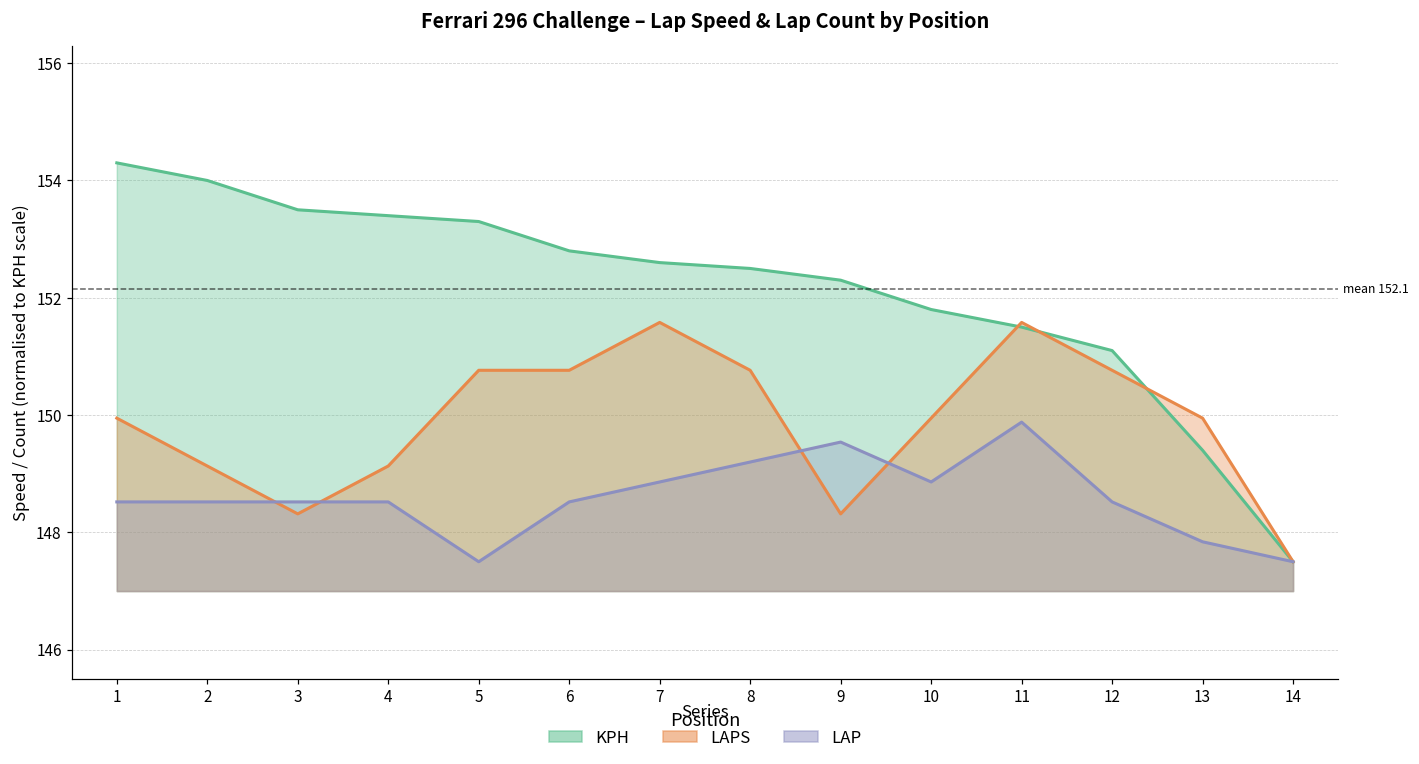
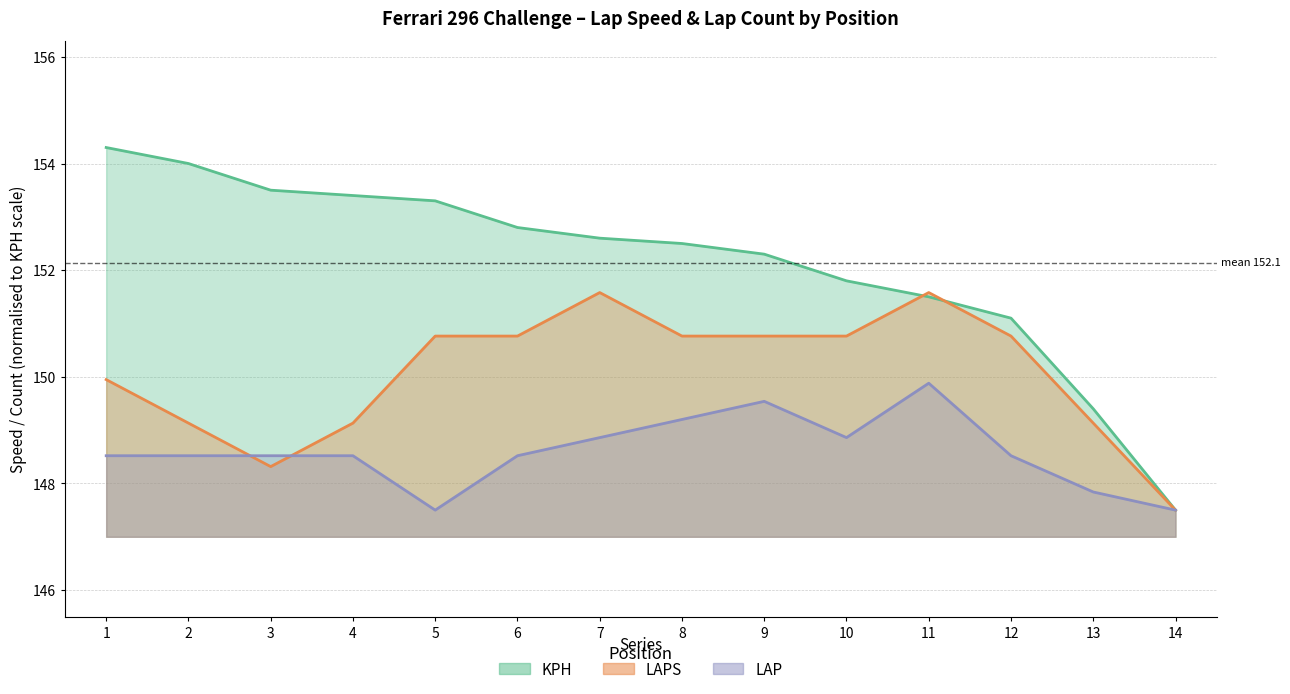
LAPS, 9: 148.3 -> 150.8
LAPS, 10: 149.9 -> 150.8
LAPS, 13: 149.9 -> 149.1
